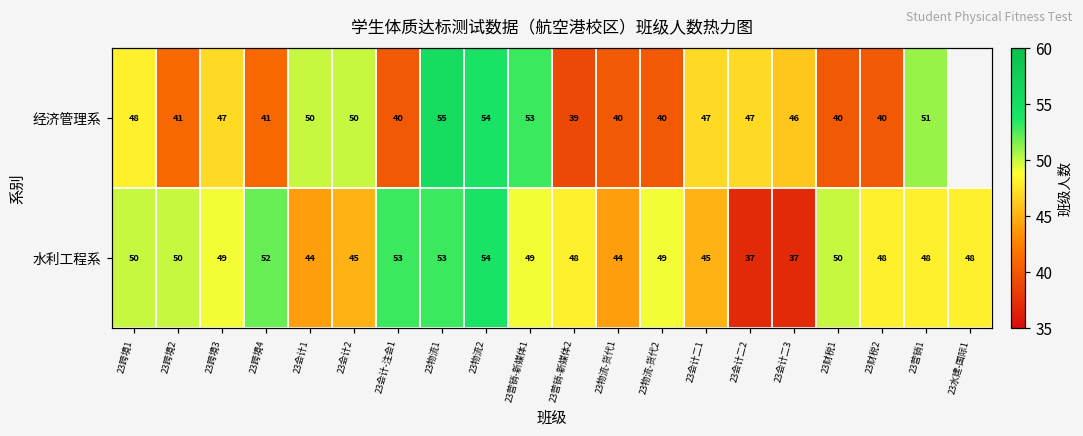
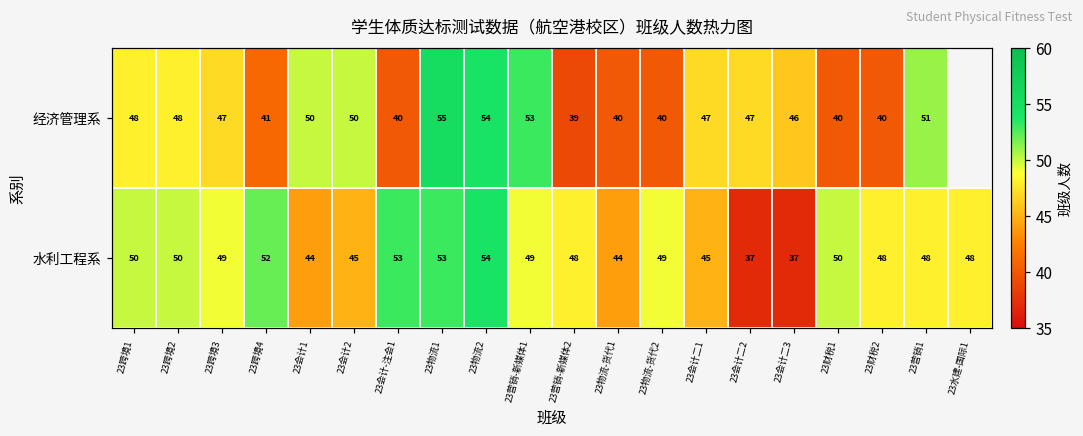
经济管理系, 23跨境2: 41 -> 48
